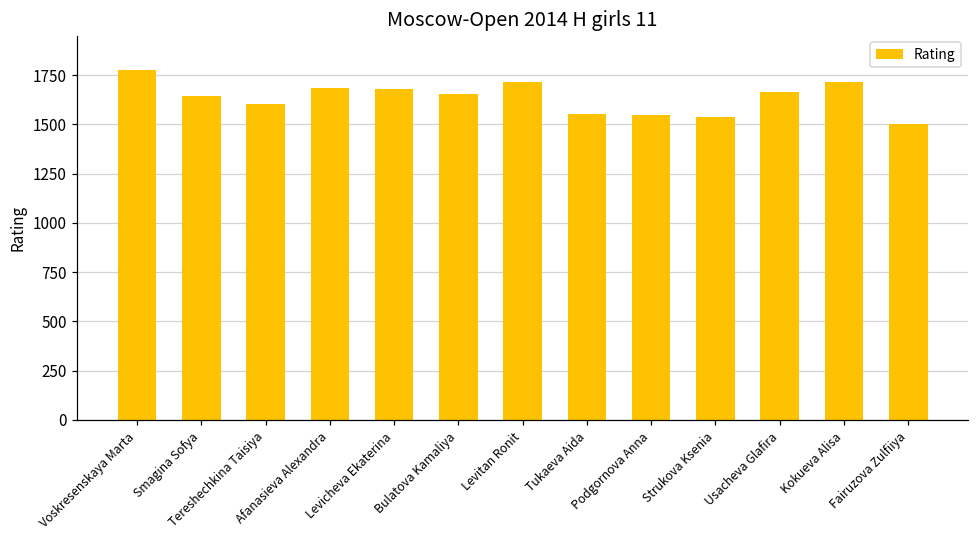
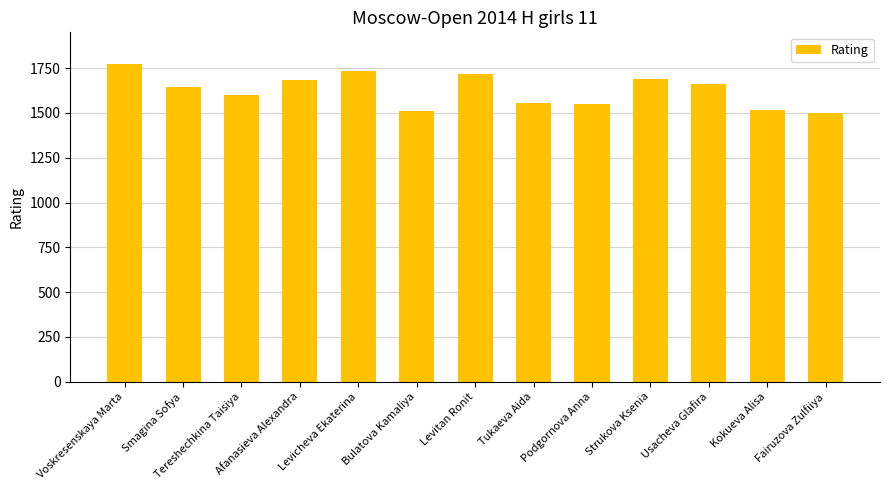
Levicheva Ekaterina: 1680 -> 1740
Bulatova Kamaliya: 1660 -> 1510
Strukova Ksenia: 1540 -> 1690
Kokueva Alisa: 1710 -> 1520
